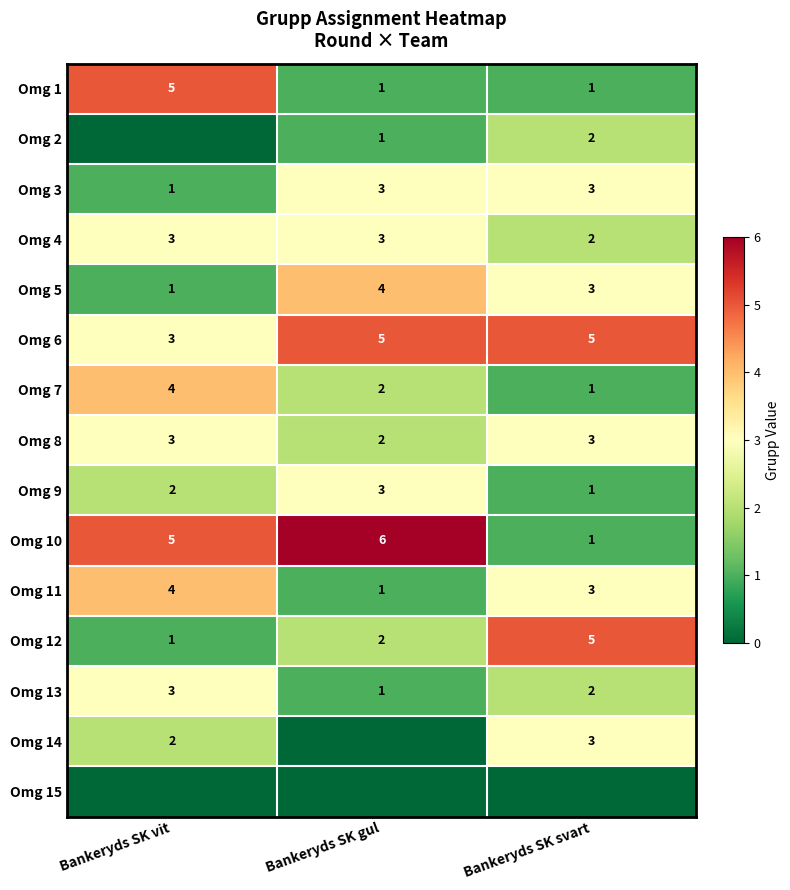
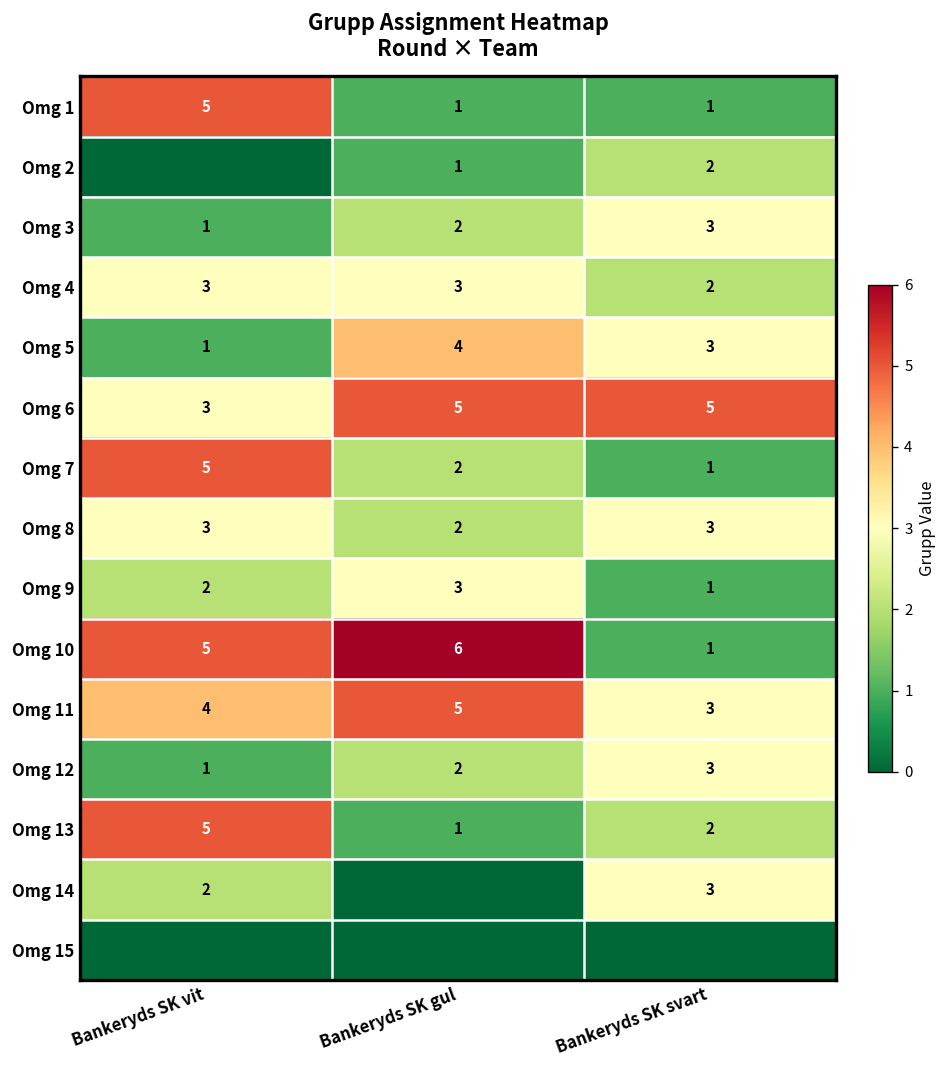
Omg 3, Bankeryds SK gul: 3 -> 2
Omg 7, Bankeryds SK vit: 4 -> 5
Omg 11, Bankeryds SK gul: 1 -> 5
Omg 12, Bankeryds SK svart: 5 -> 3
Omg 13, Bankeryds SK vit: 3 -> 5
